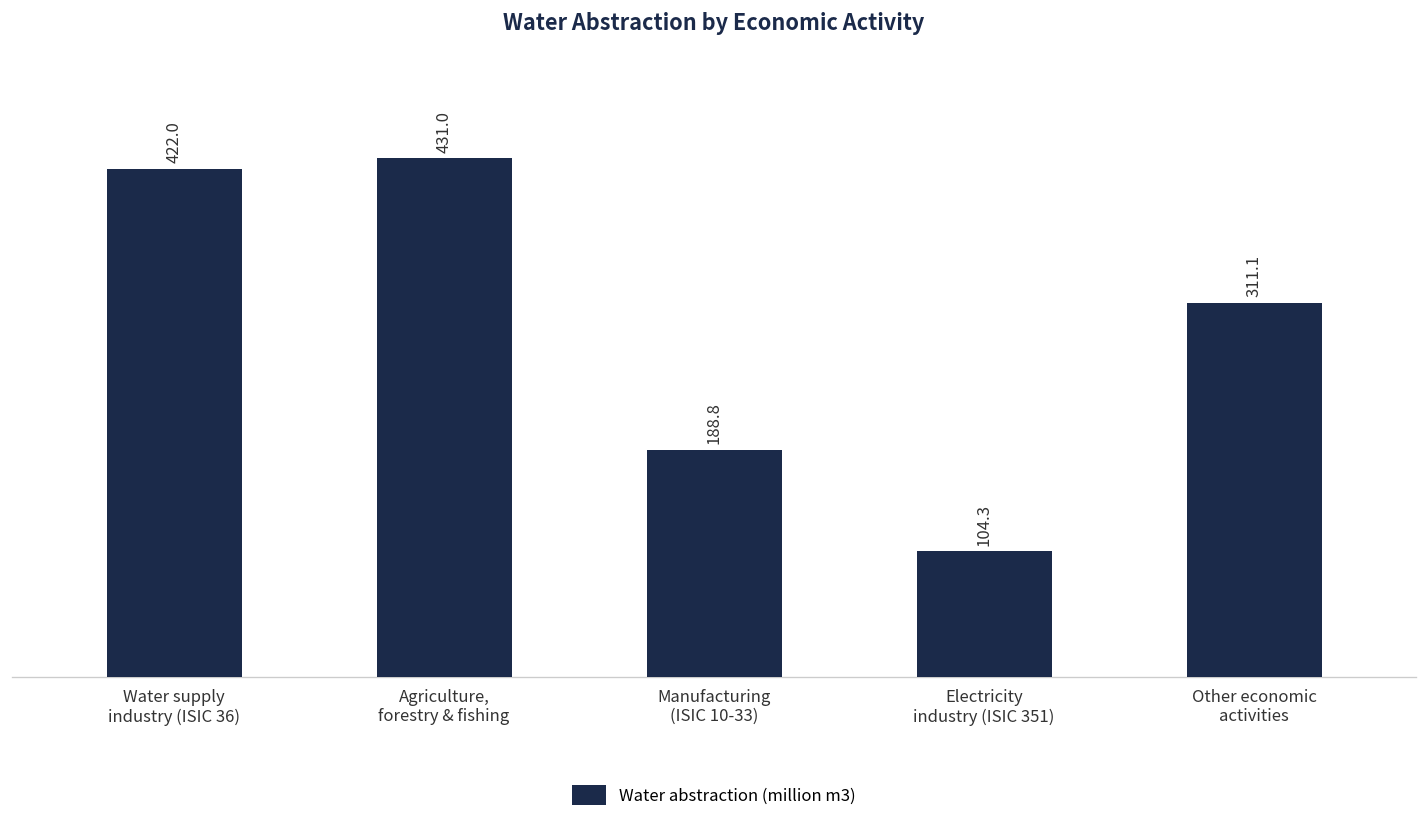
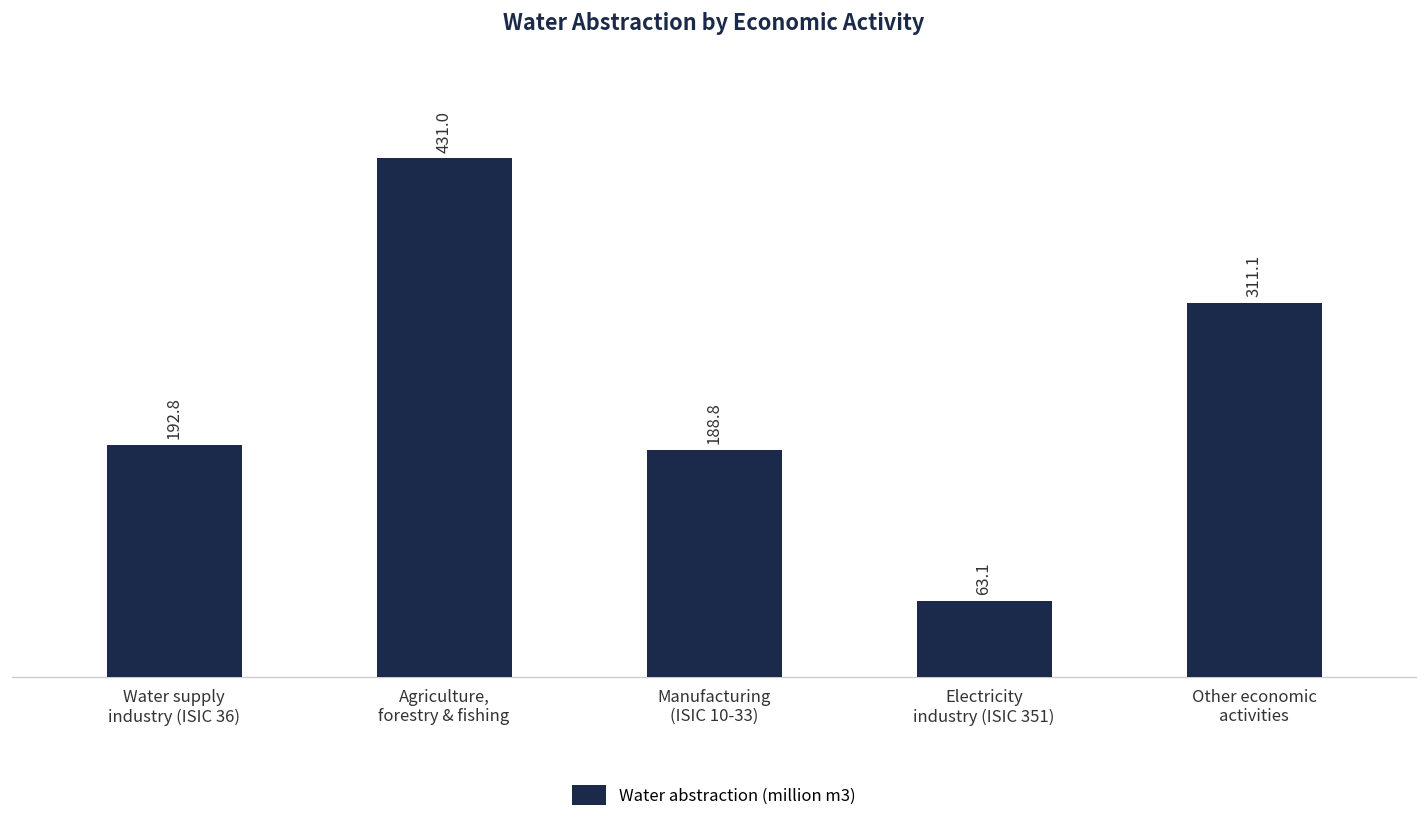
Water supply industry (ISIC 36): 422.0 -> 192.8
Electricity industry (ISIC 351): 104.3 -> 63.1
